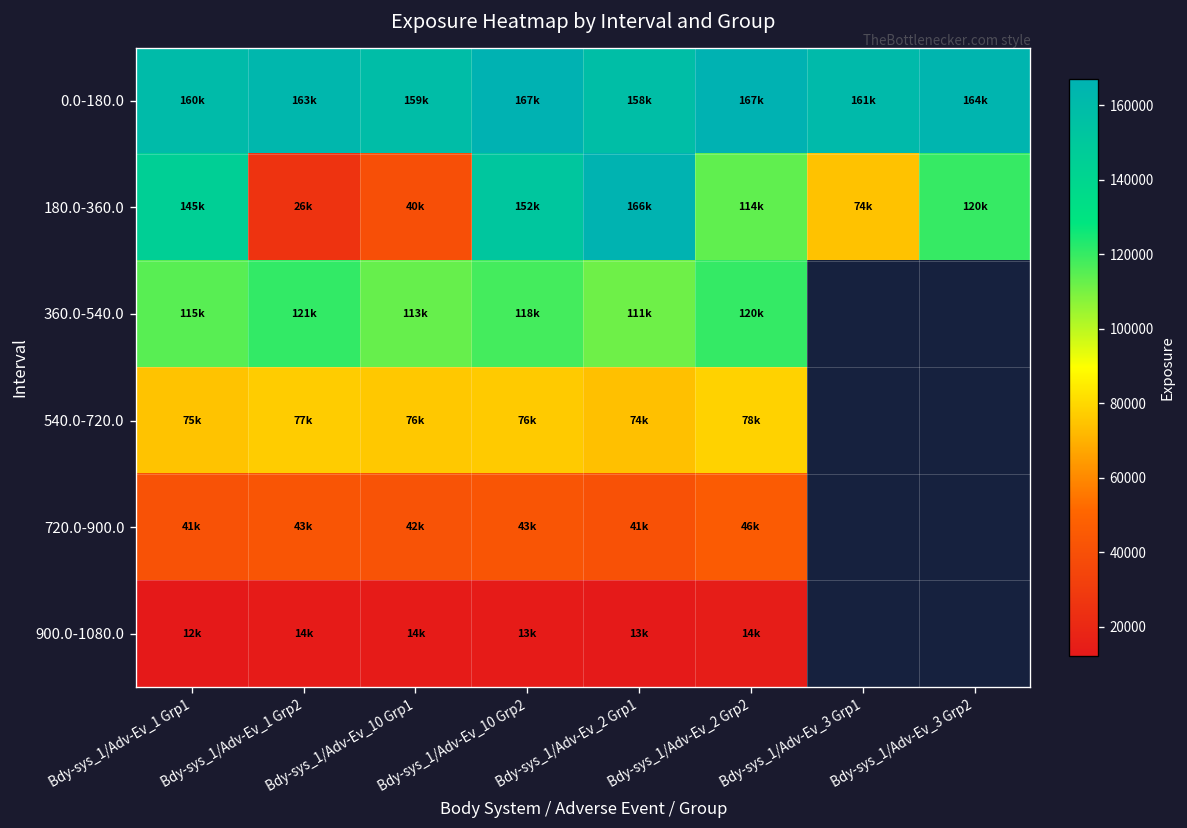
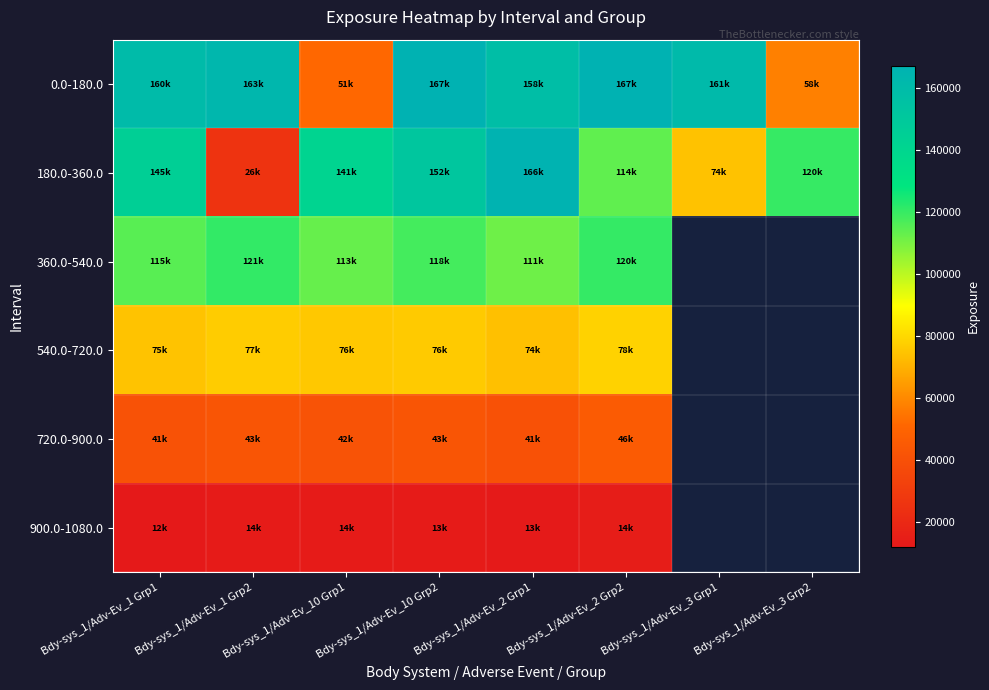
0.0-180.0, Bdy-sys_1/Adv-Ev_10 Grp1: 159k -> 51k
0.0-180.0, Bdy-sys_1/Adv-Ev_3 Grp2: 164k -> 58k
180.0-360.0, Bdy-sys_1/Adv-Ev_10 Grp1: 40k -> 141k
